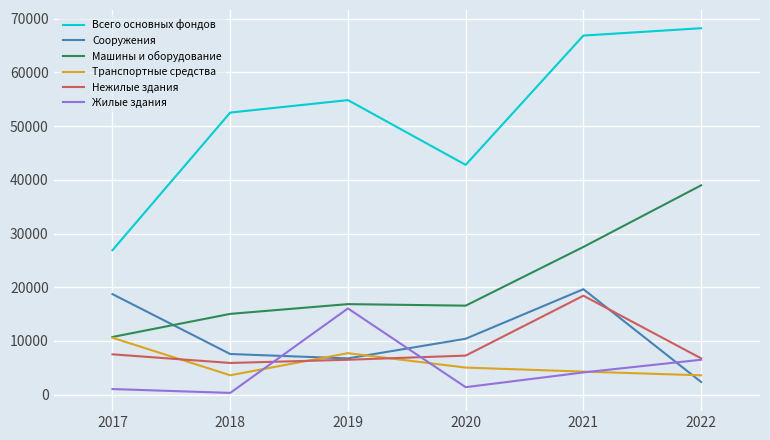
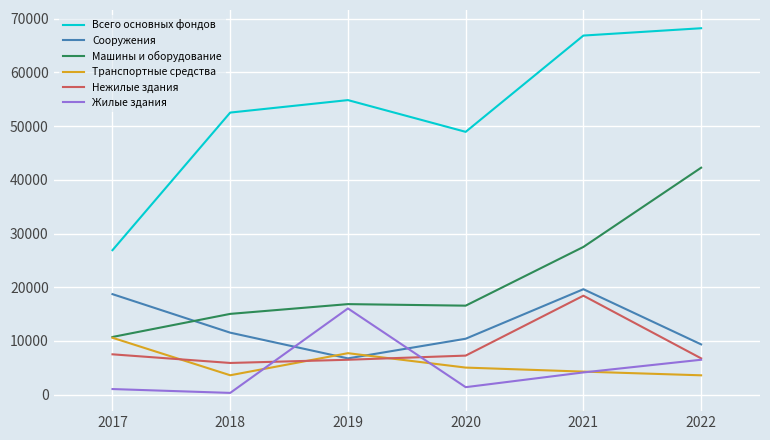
Сооружения, 2018: 8000 -> 12000
Всего основных фондов, 2020: 43000 -> 49000
Сооружения, 2022: 2000 -> 9000
Машины и оборудование, 2022: 39000 -> 42000
